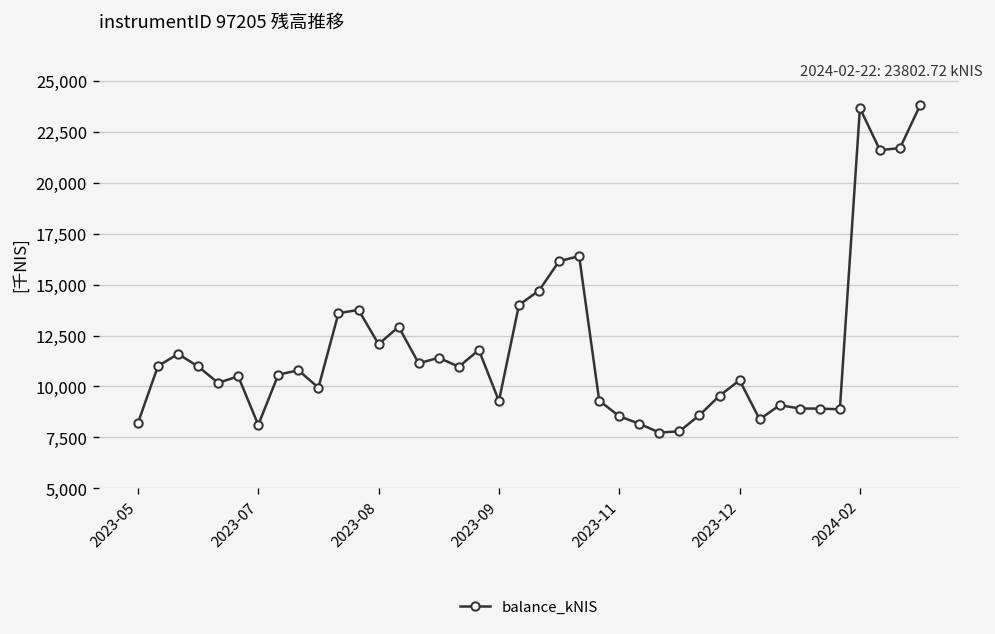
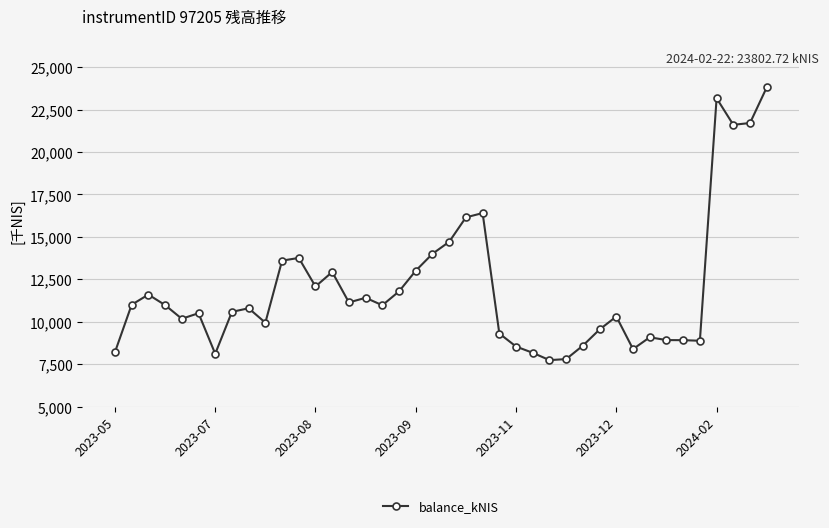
2023-09: 9,300 -> 13,000
2024-02: 23,700 -> 23,200
